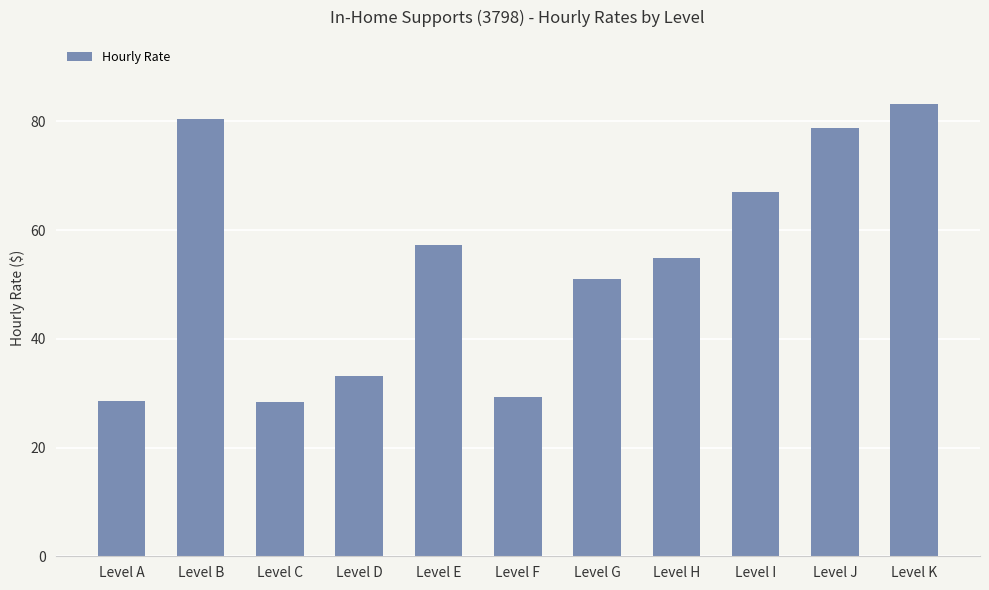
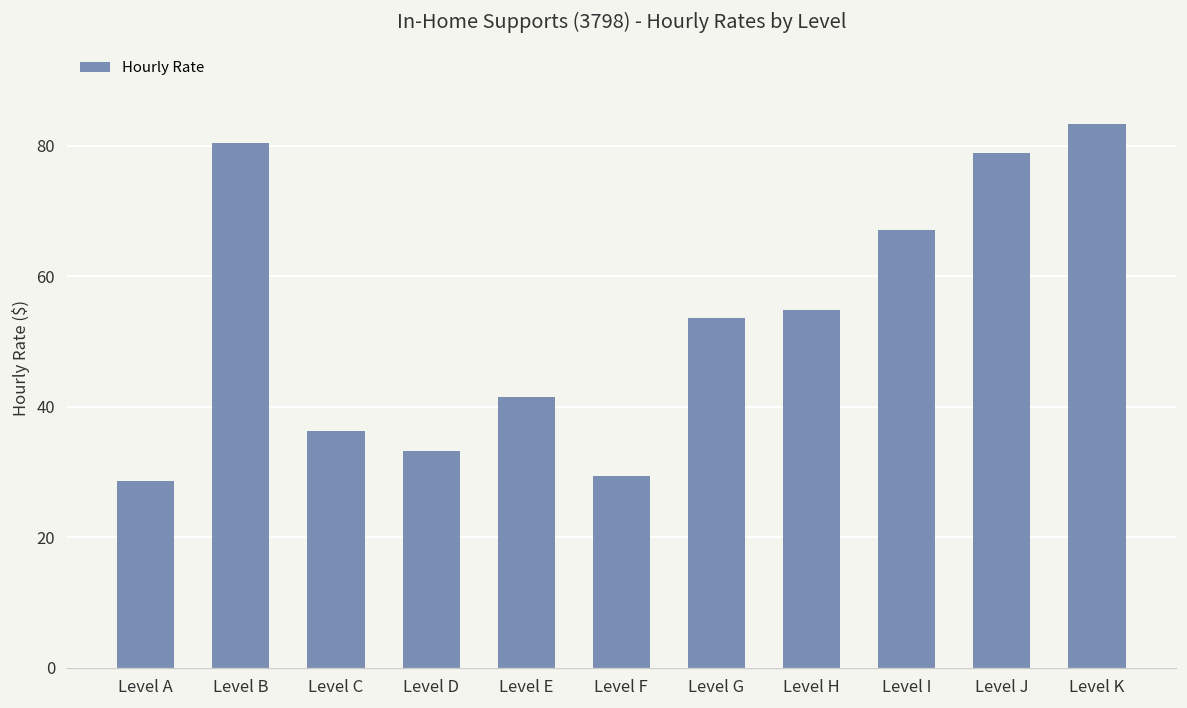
Level C: 28 -> 36
Level E: 57 -> 41
Level G: 51 -> 54
